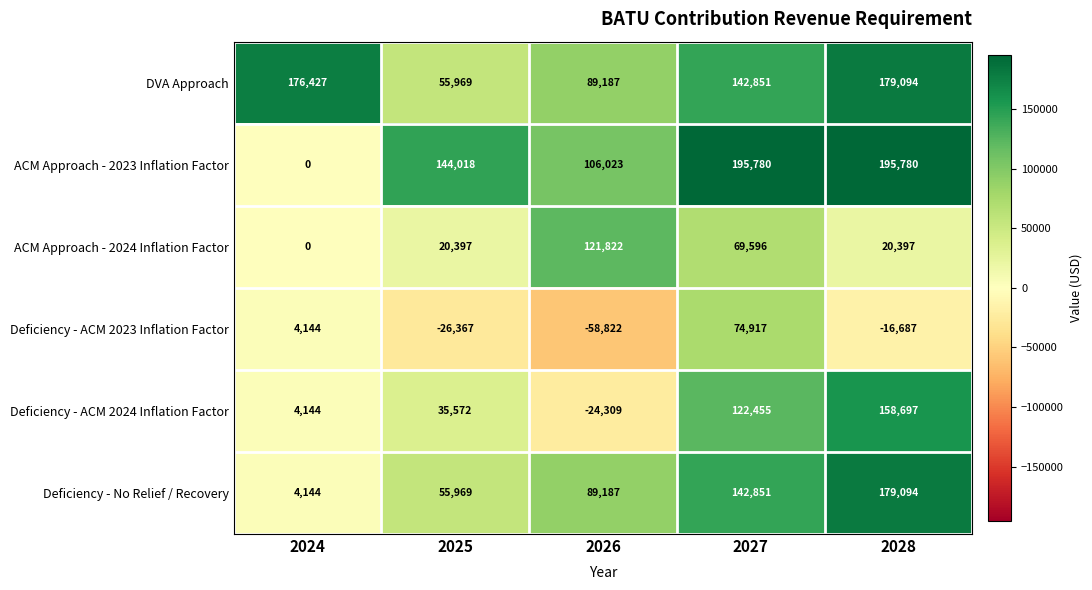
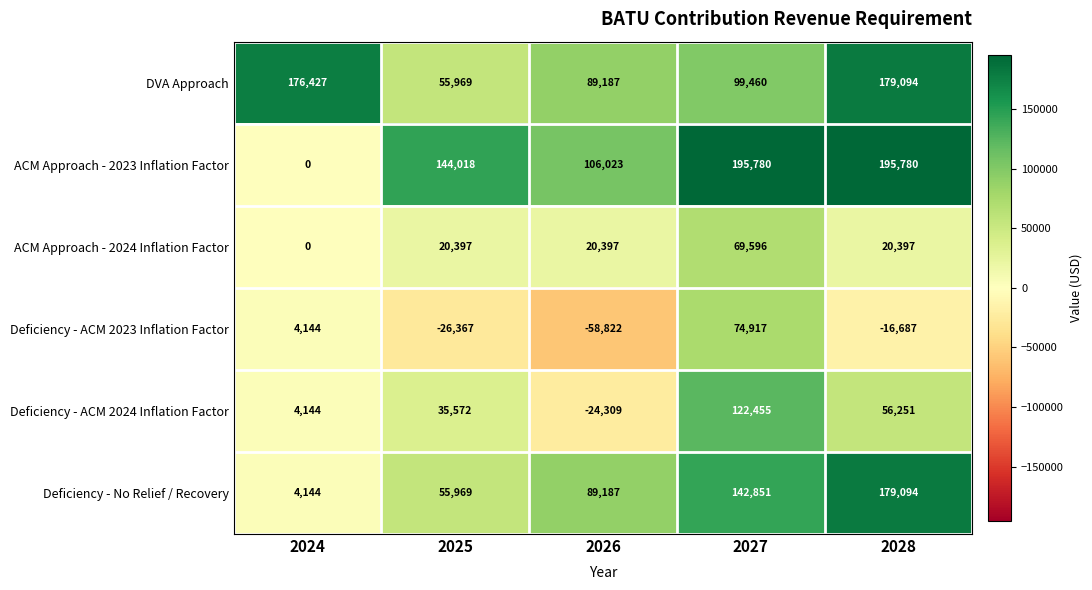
DVA Approach, 2027: 142,851 -> 99,460
ACM Approach - 2024 Inflation Factor, 2026: 121,822 -> 20,397
Deficiency - ACM 2024 Inflation Factor, 2028: 158,697 -> 56,251
